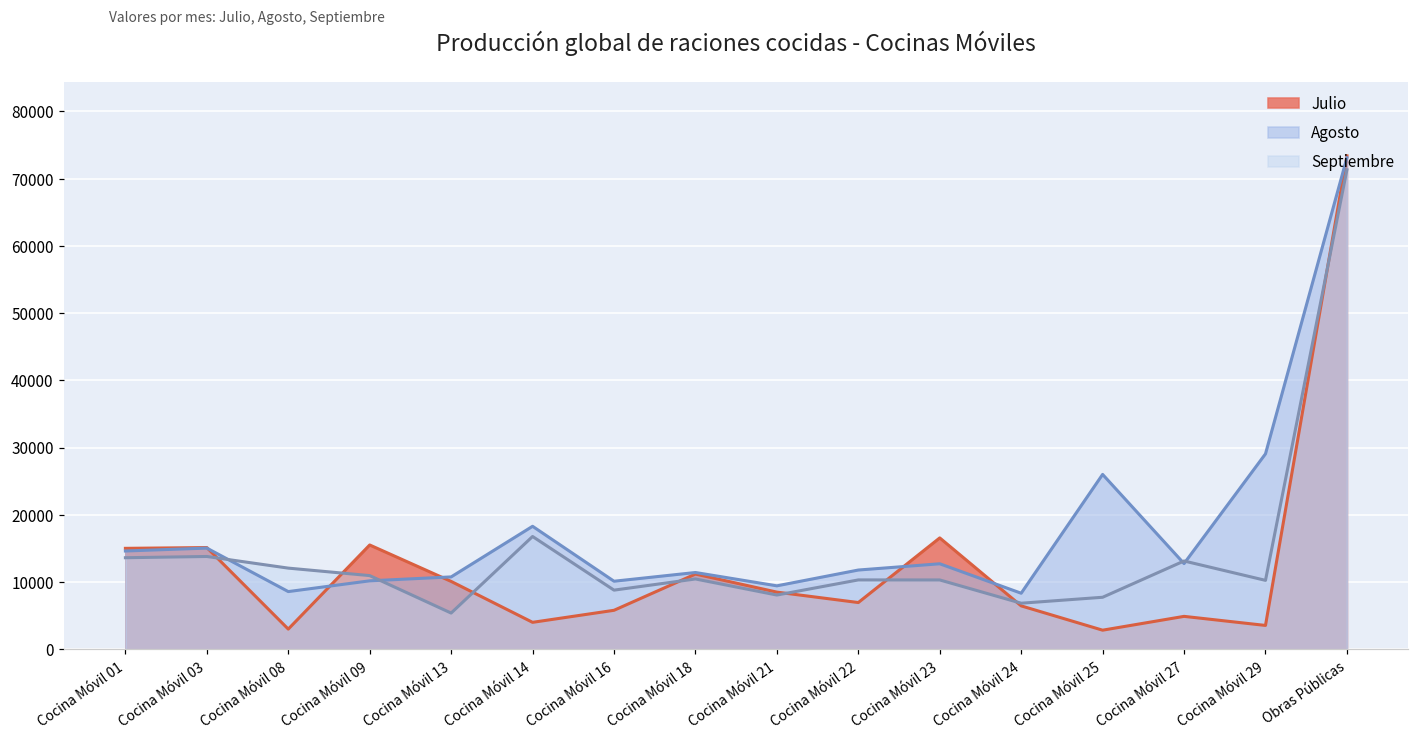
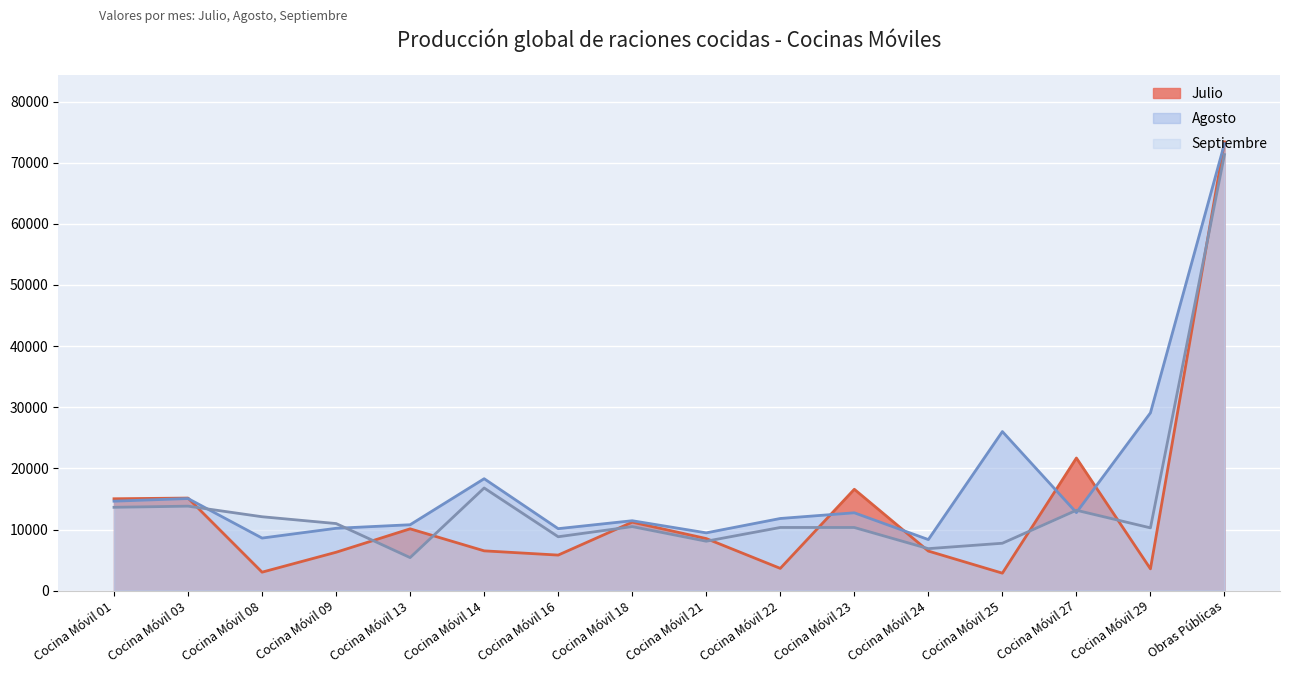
Julio, Cocina Móvil 09: 16000 -> 6000
Julio, Cocina Móvil 14: 4000 -> 7000
Julio, Cocina Móvil 22: 7000 -> 4000
Julio, Cocina Móvil 27: 5000 -> 22000
